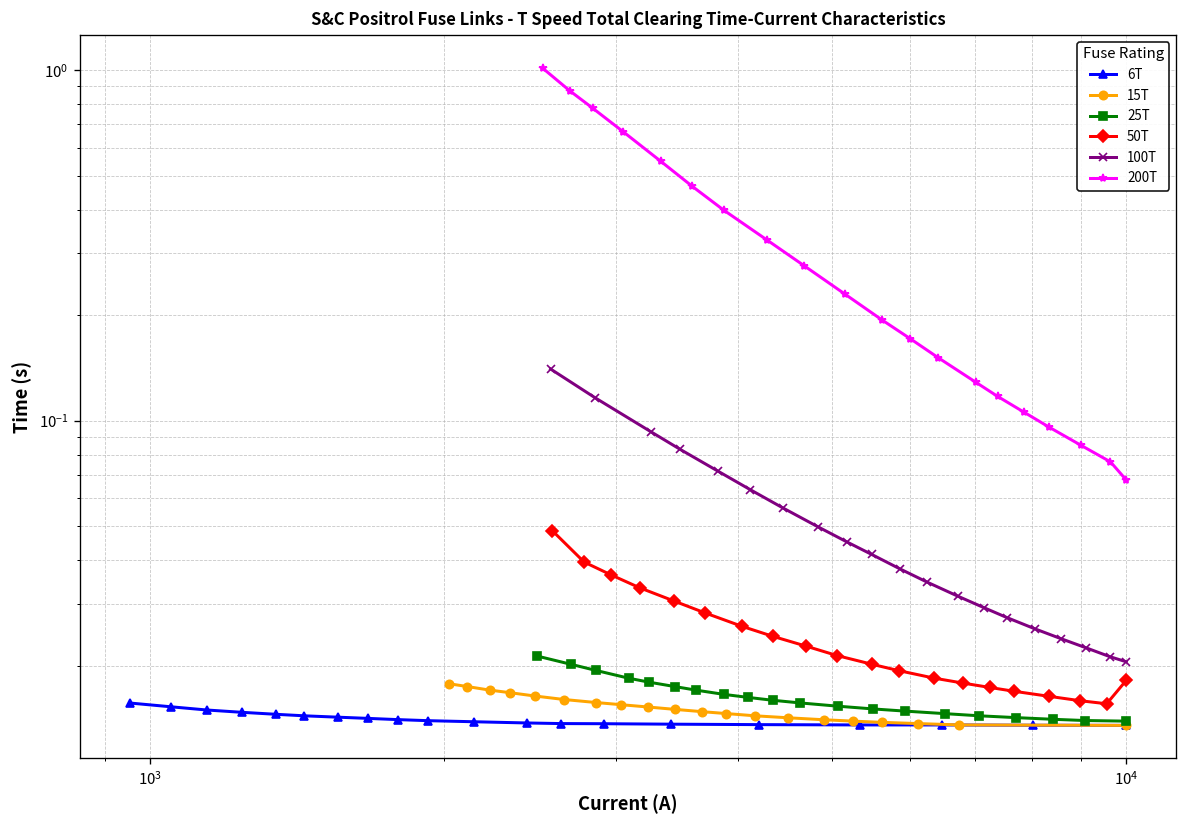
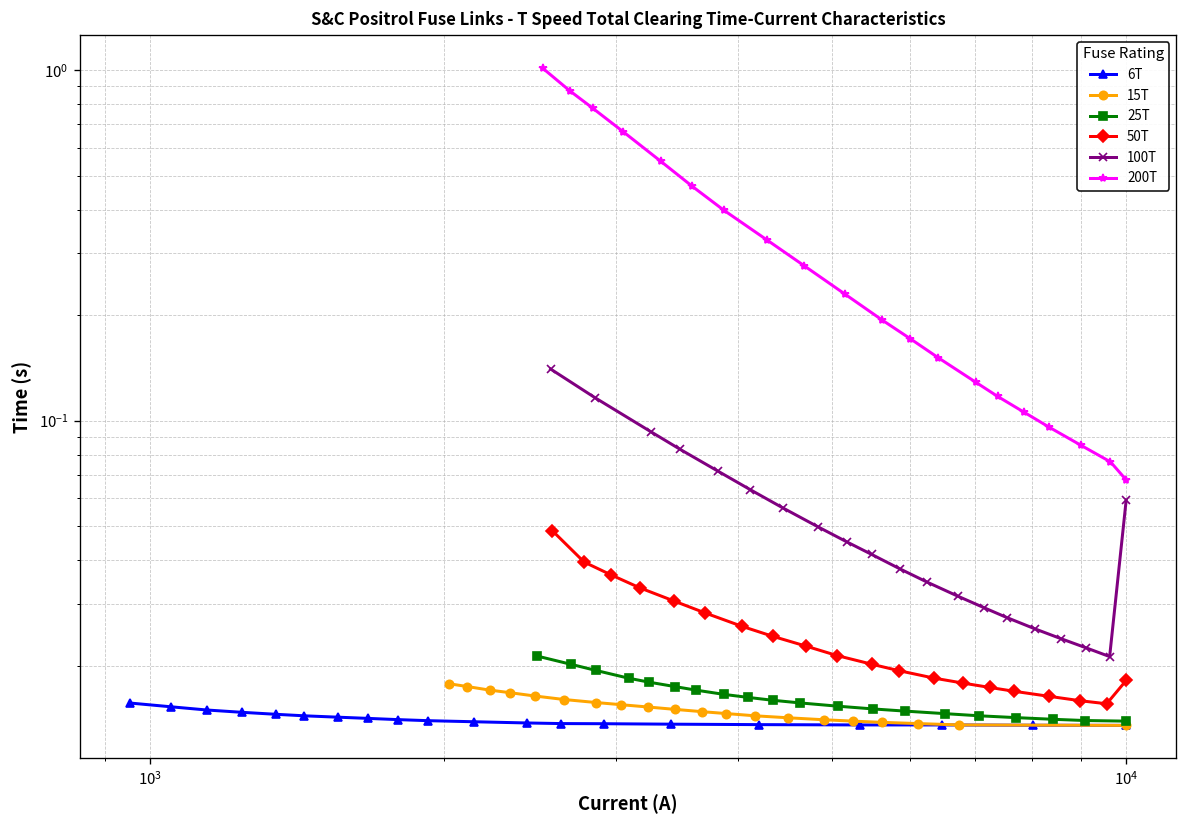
100T, 10^4: 0.021 -> 0.059
